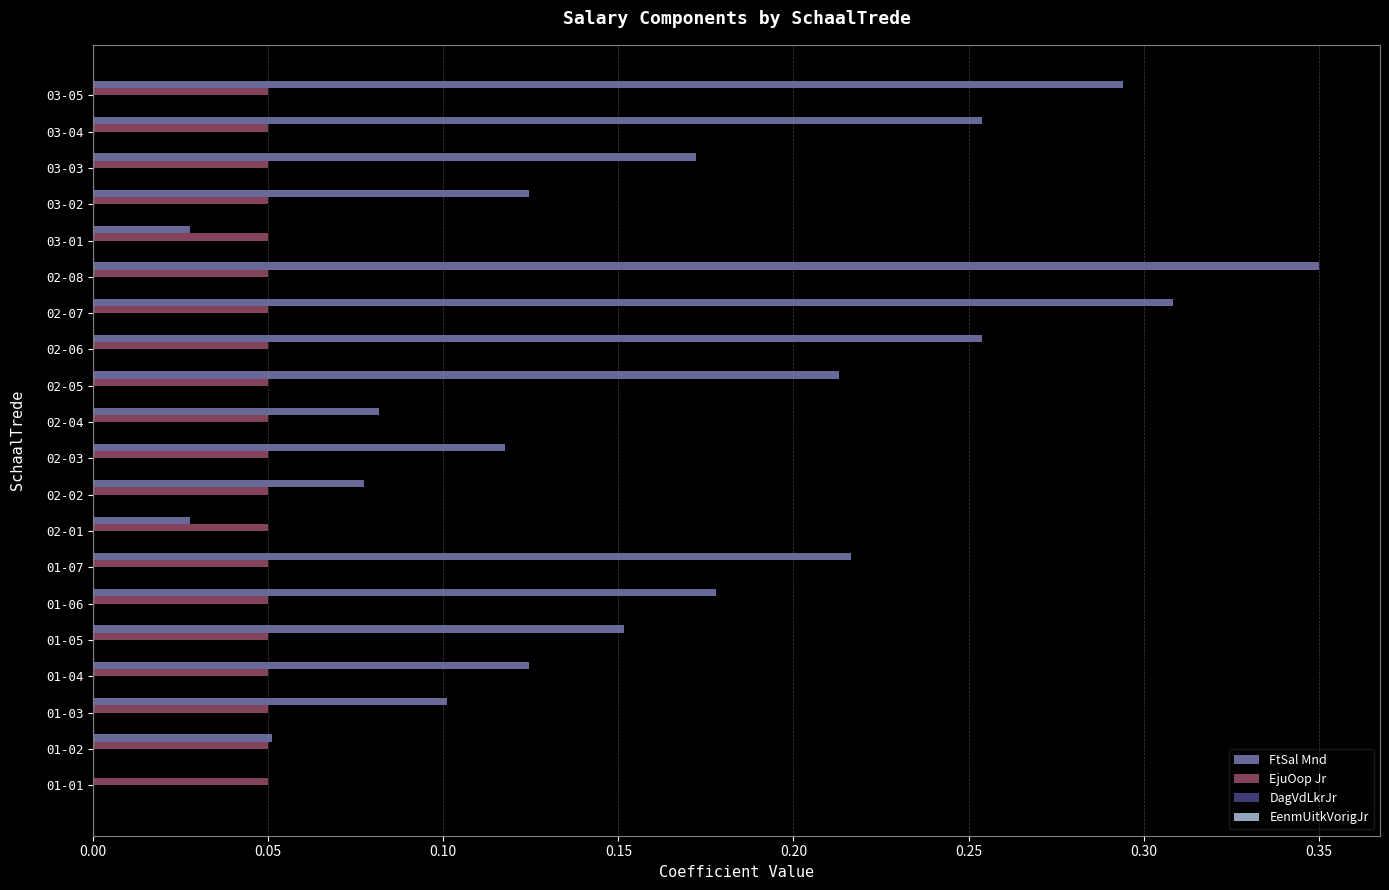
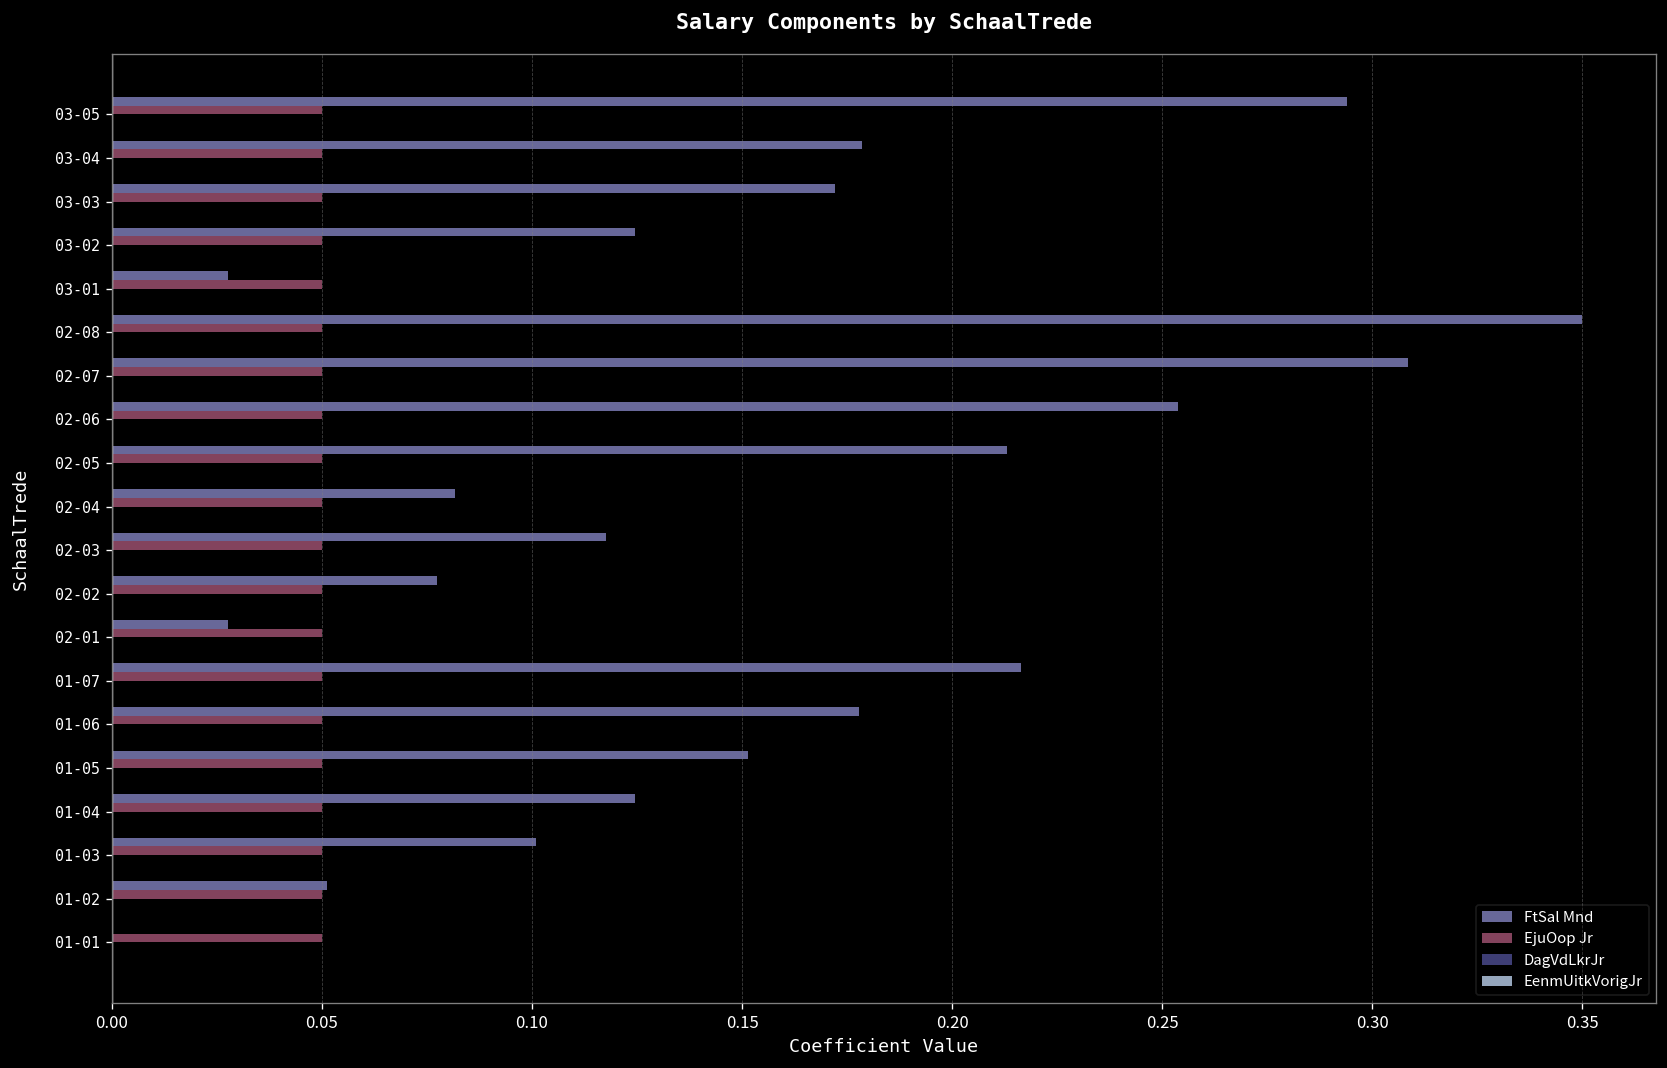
FtSal Mnd, 03-04: 0.254 -> 0.178
